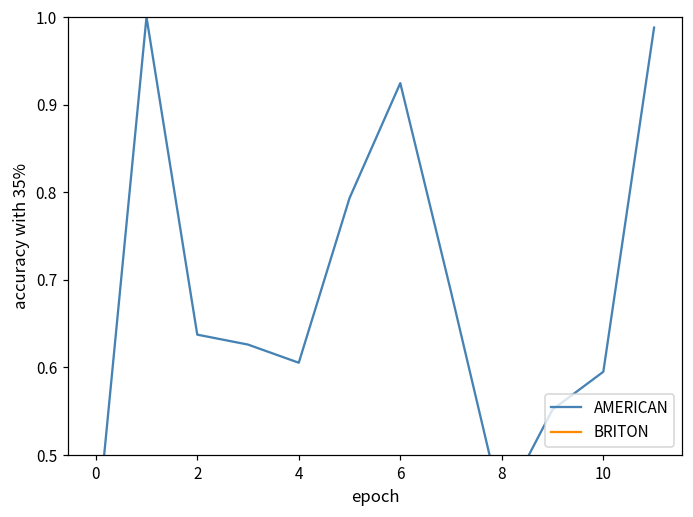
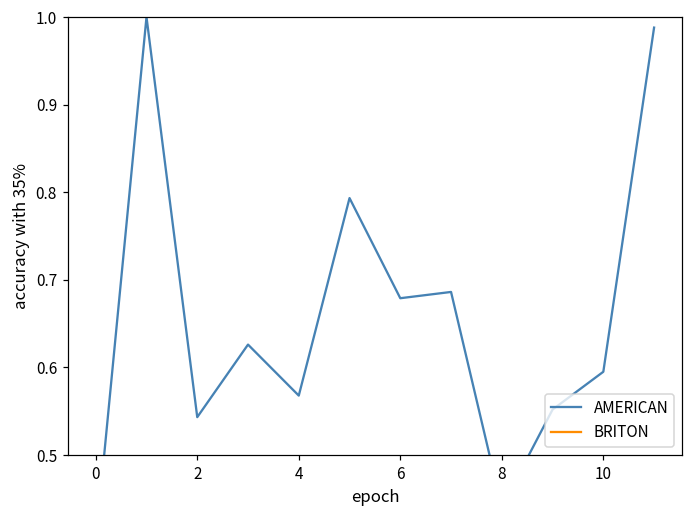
AMERICAN, 2: 0.64 -> 0.54
AMERICAN, 4: 0.61 -> 0.57
AMERICAN, 6: 0.92 -> 0.68
